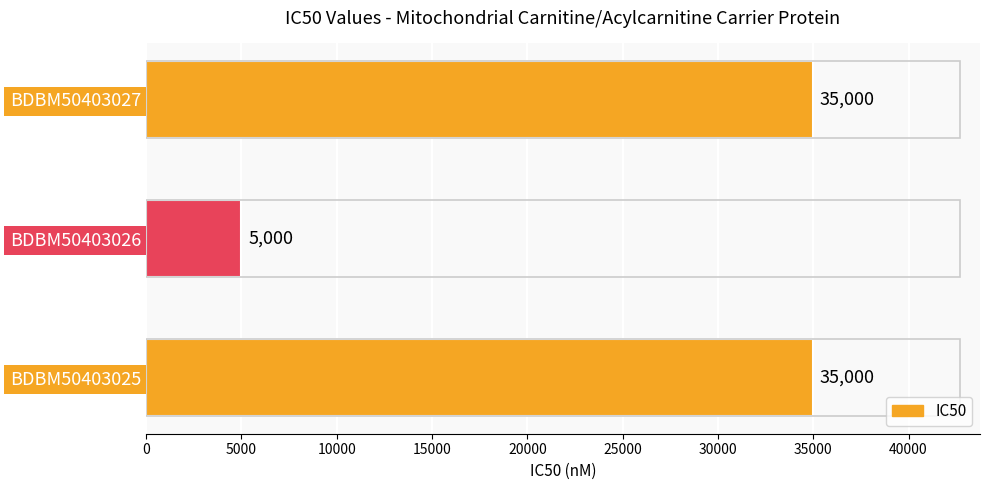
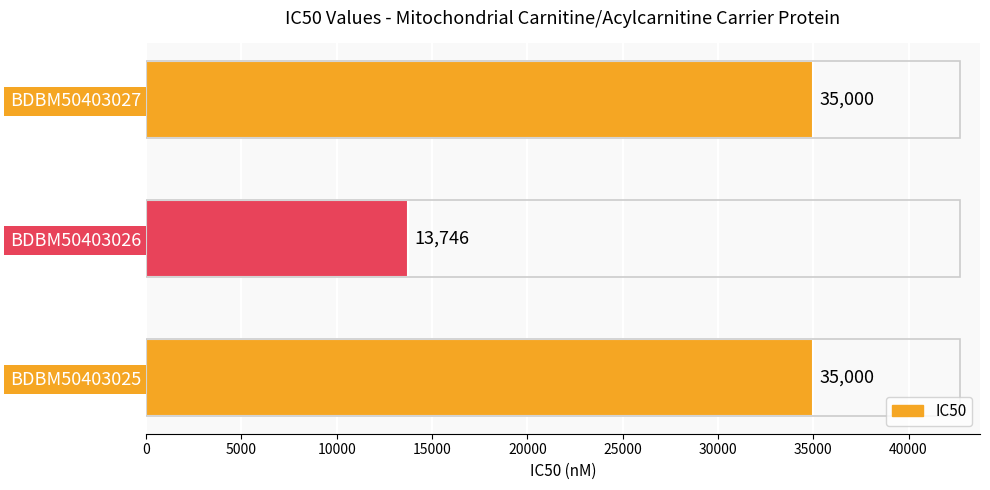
BDBM50403026: 5,000 -> 13,746
